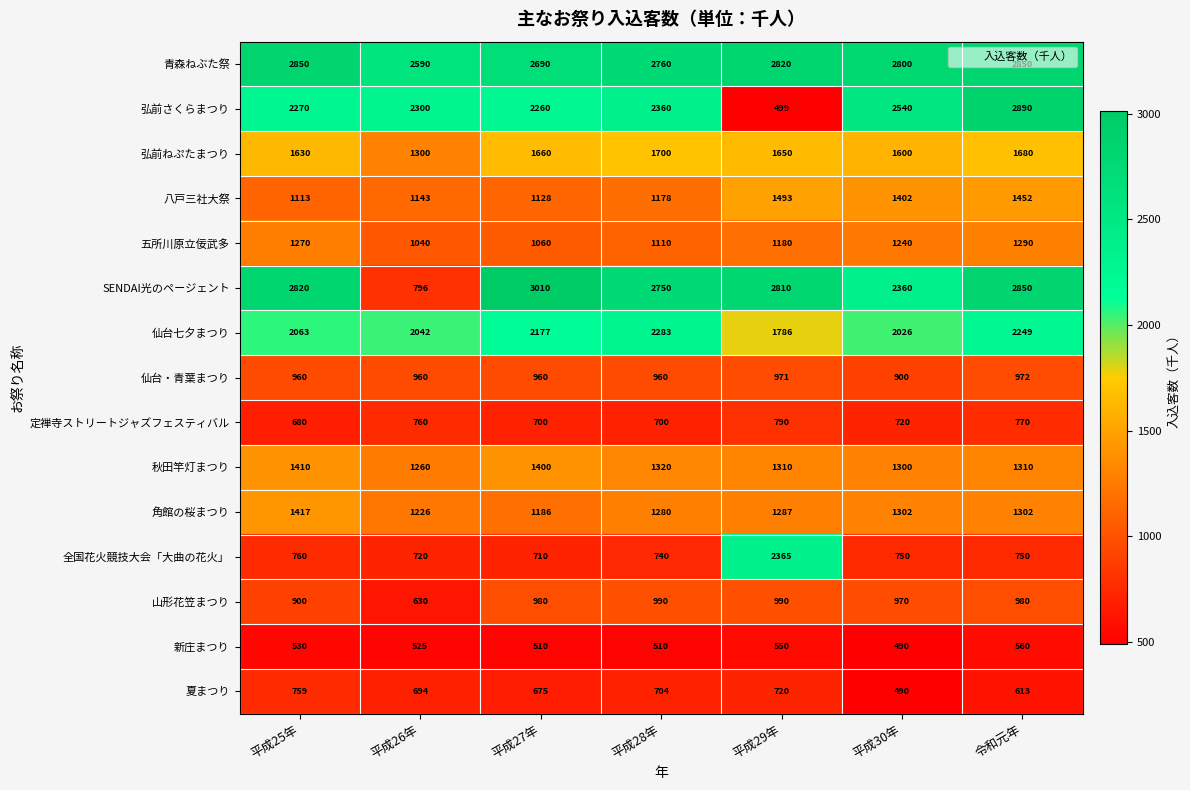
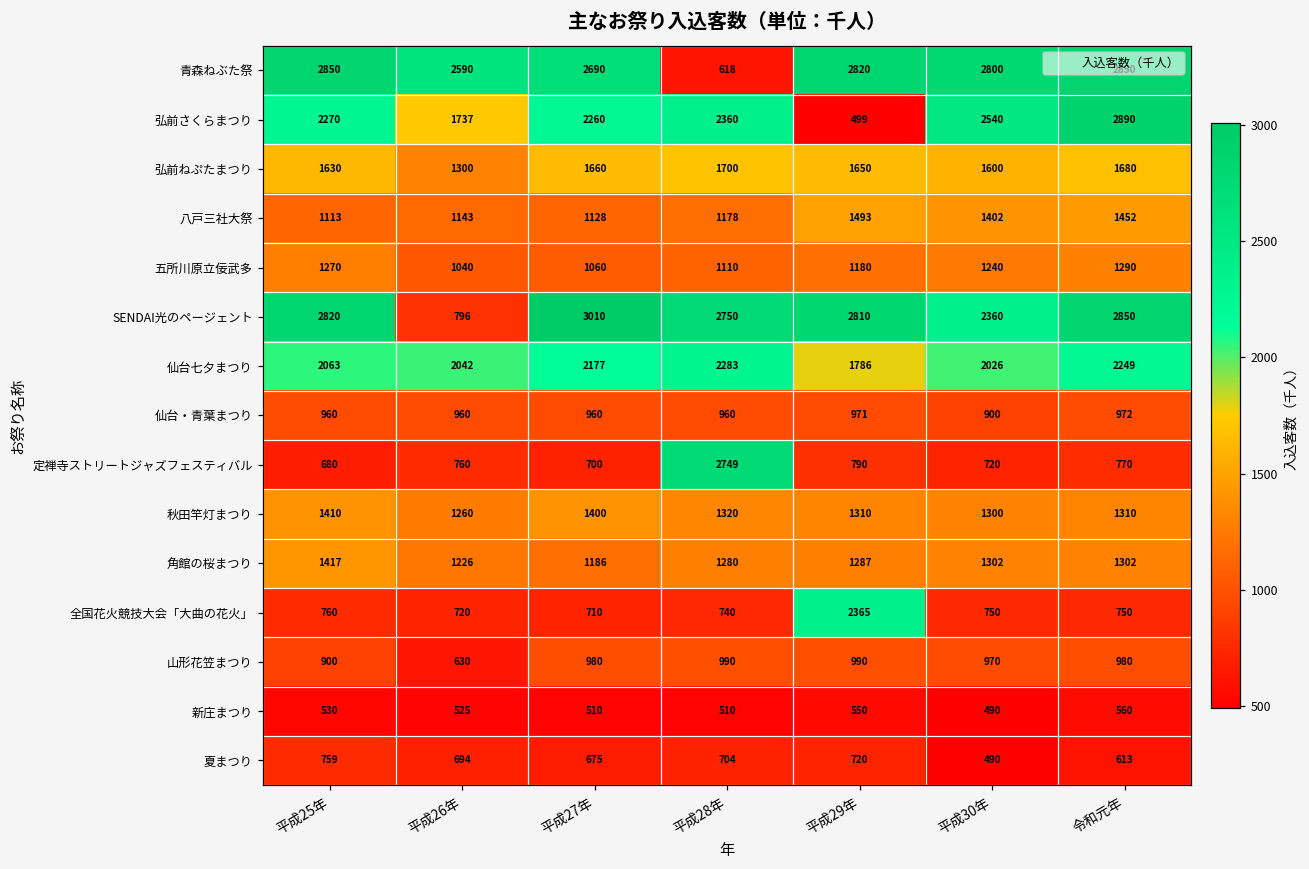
青森ねぶた祭, 平成28年: 2760 -> 618
弘前さくらまつり, 平成26年: 2300 -> 1737
定禅寺ストリートジャズフェスティバル, 平成28年: 700 -> 2749
